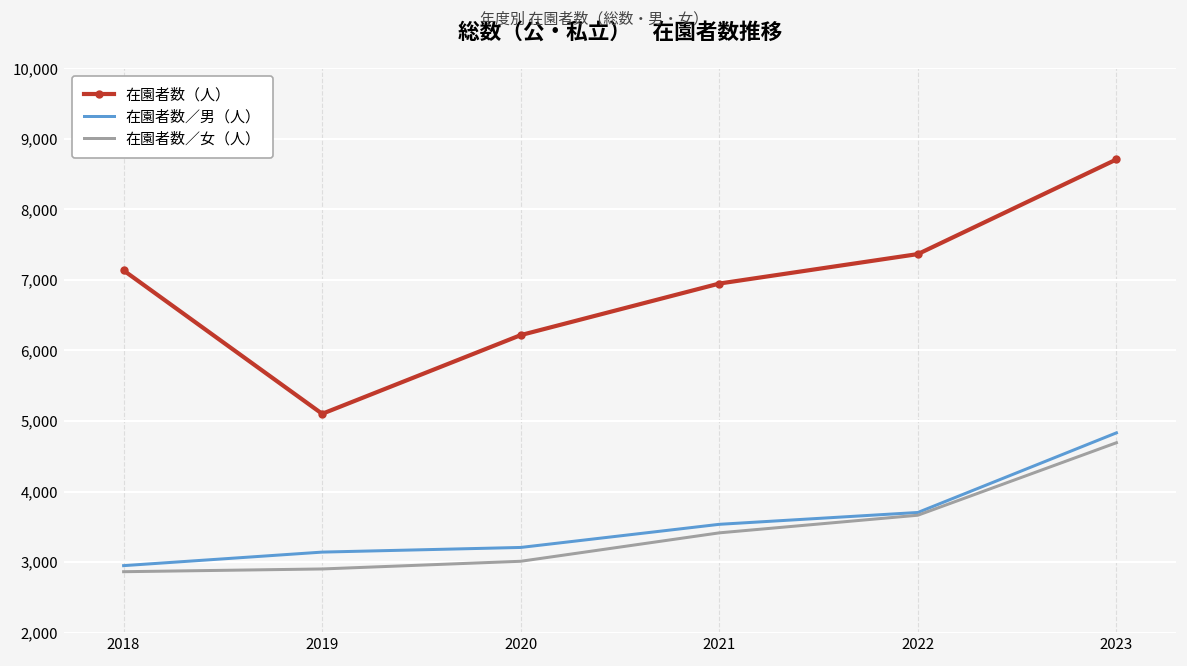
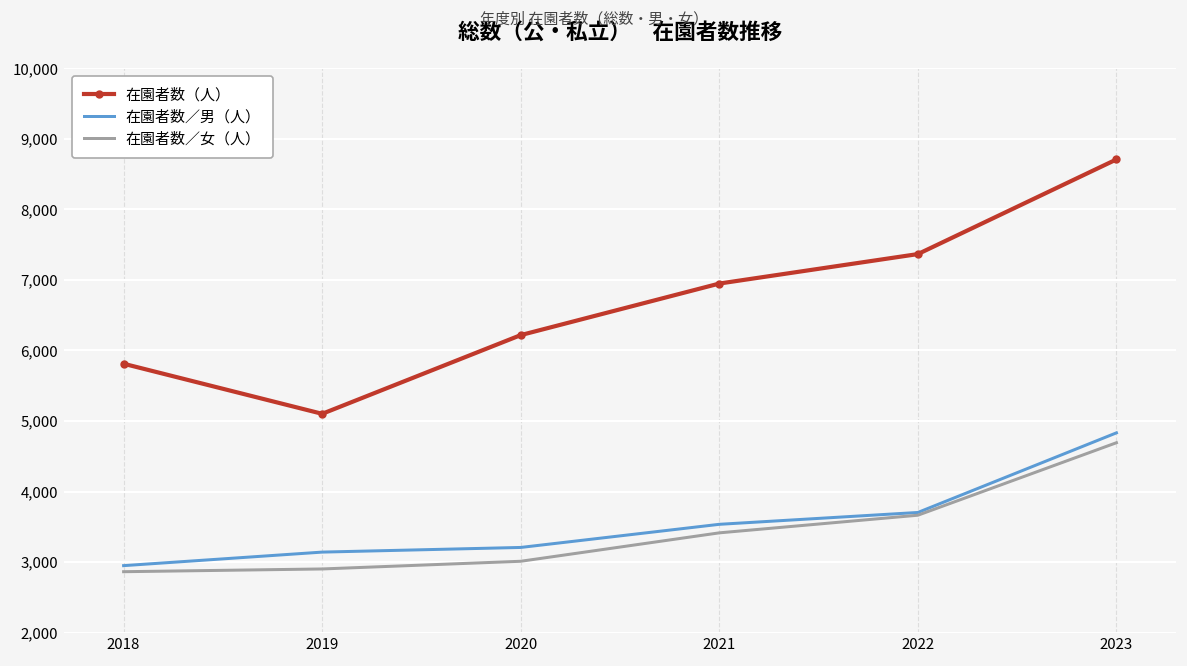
在園者数（人）, 2018: 7,100 -> 5,800
